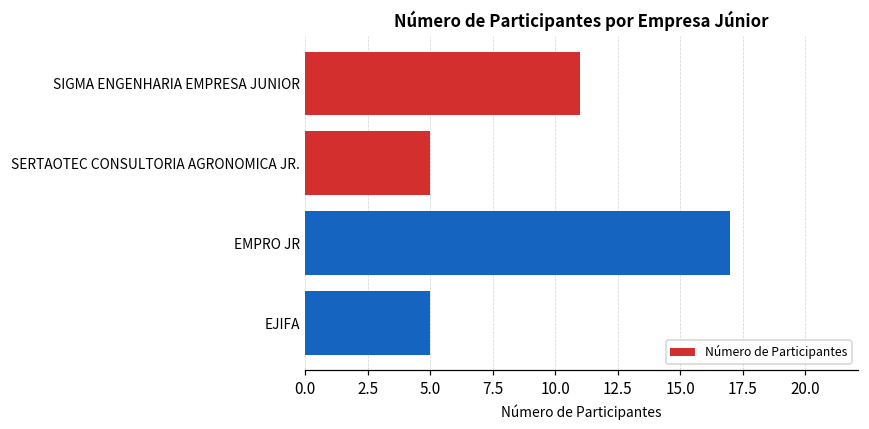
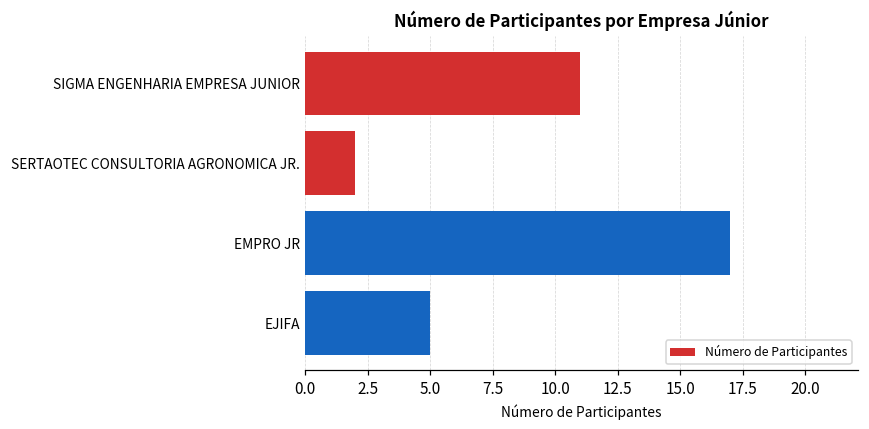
SERTAOTEC CONSULTORIA AGRONOMICA JR.: 5 -> 2
